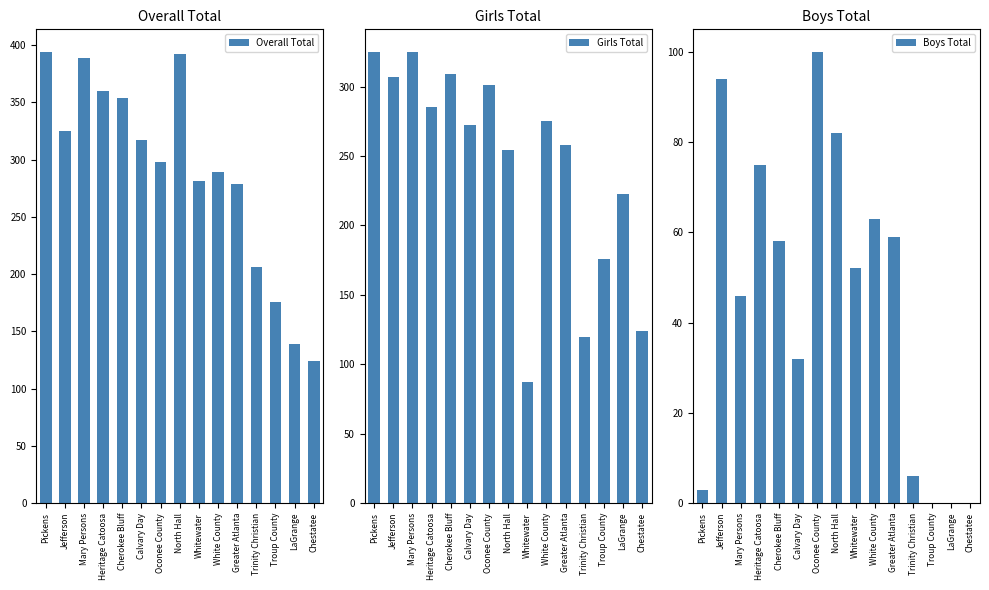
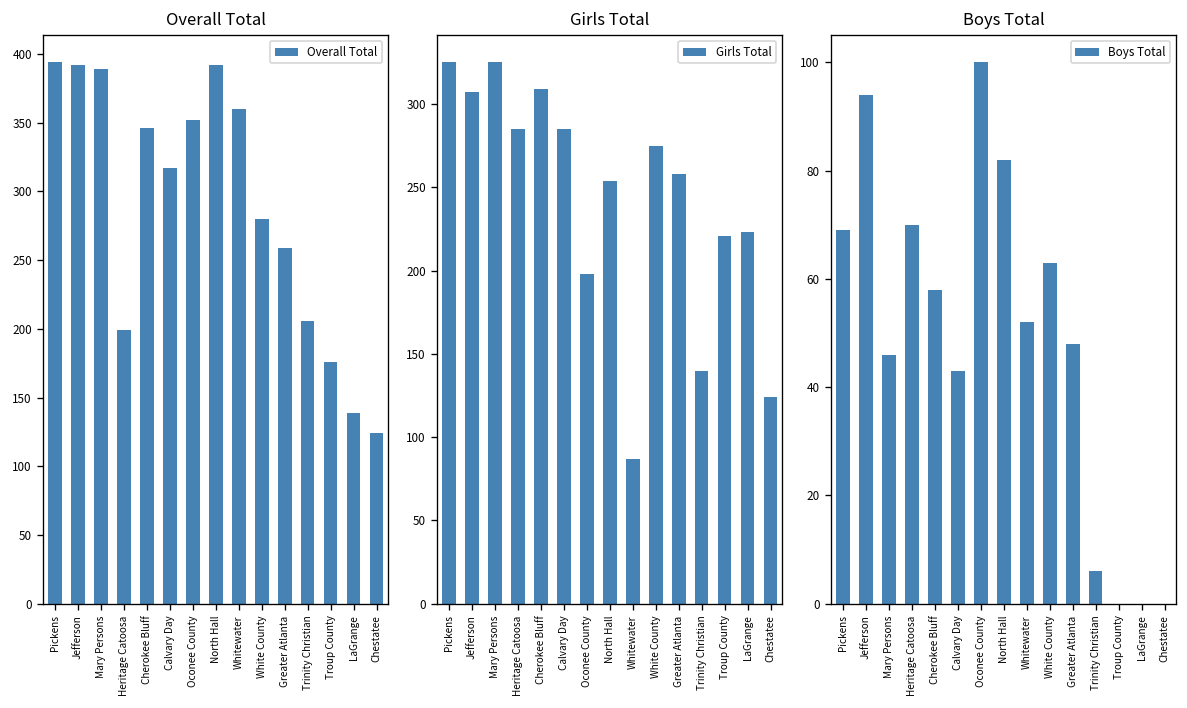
Overall Total, Jefferson: 325 -> 392
Overall Total, Heritage Catoosa: 360 -> 199
Overall Total, Cherokee Bluff: 354 -> 346
Overall Total, Oconee County: 298 -> 352
Overall Total, Whitewater: 281 -> 360
Overall Total, White County: 289 -> 280
Overall Total, Greater Atlanta: 279 -> 259
Girls Total, Calvary Day: 272 -> 285
Girls Total, Oconee County: 301 -> 198
Girls Total, Trinity Christian: 120 -> 140
Girls Total, Troup County: 176 -> 221
Boys Total, Pickens: 3 -> 69
Boys Total, Heritage Catoosa: 75 -> 70
Boys Total, Calvary Day: 32 -> 43
Boys Total, Greater Atlanta: 59 -> 48
